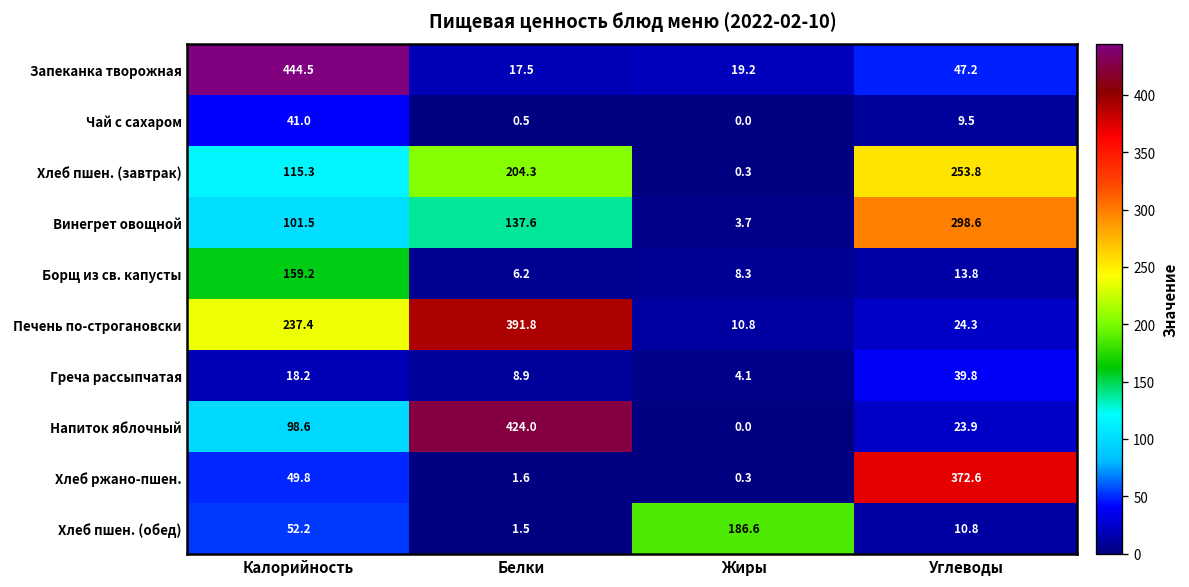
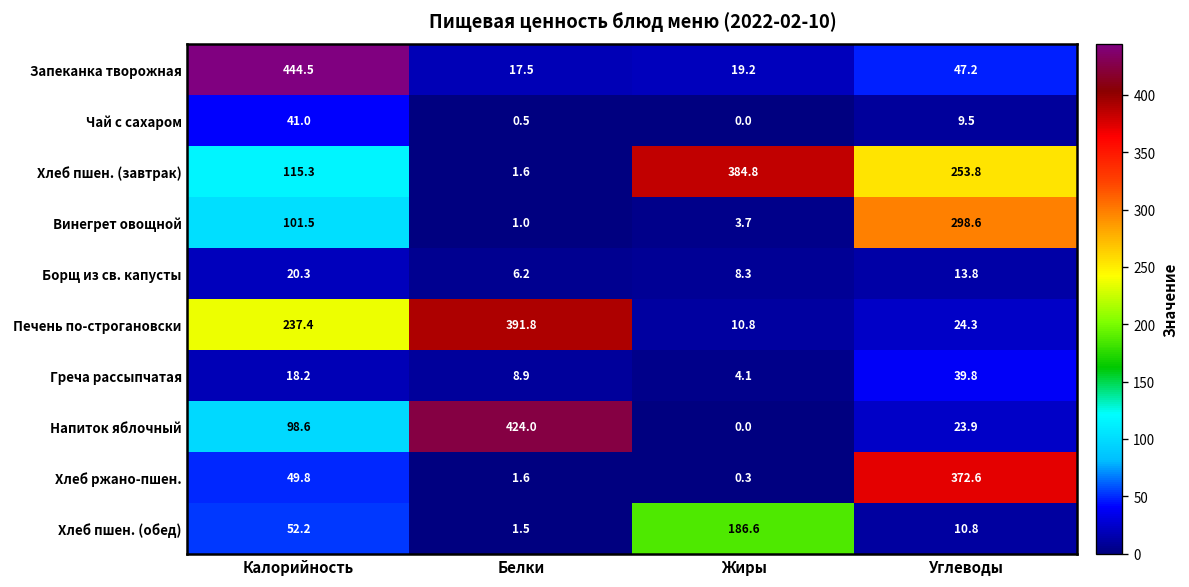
Хлеб пшен. (завтрак), Белки: 204.3 -> 1.6
Хлеб пшен. (завтрак), Жиры: 0.3 -> 384.8
Винегрет овощной, Белки: 137.6 -> 1.0
Борщ из св. капусты, Калорийность: 159.2 -> 20.3
